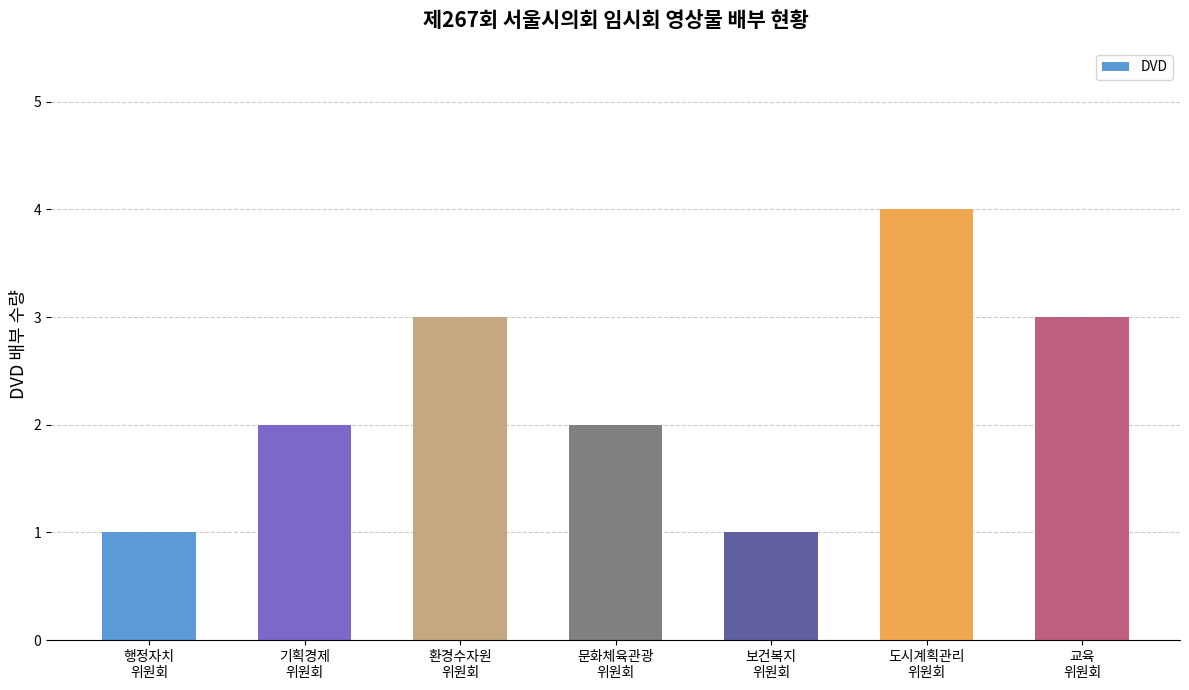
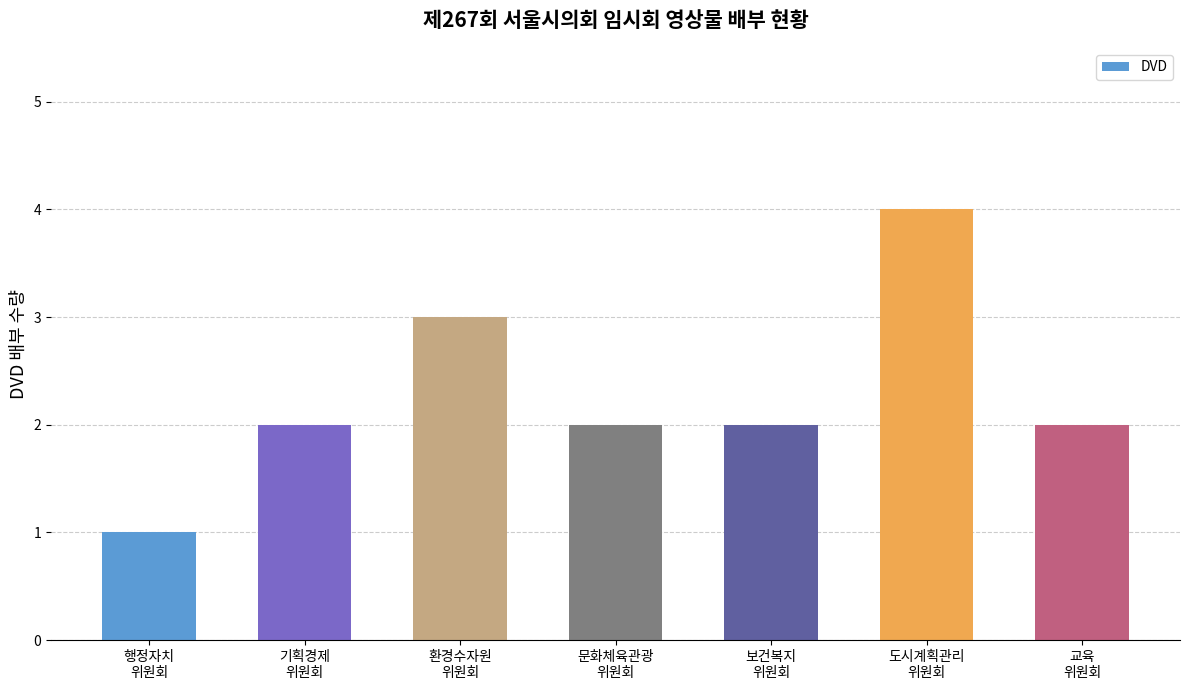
보건복지 위원회: 1 -> 2
교육 위원회: 3 -> 2
